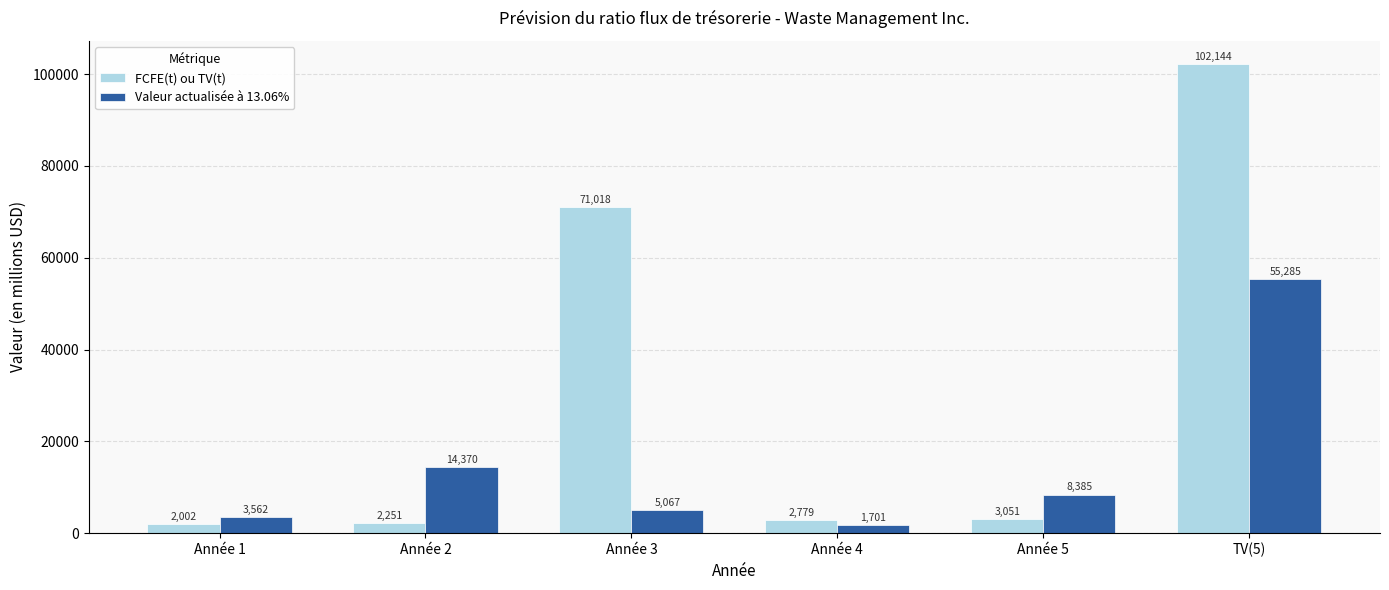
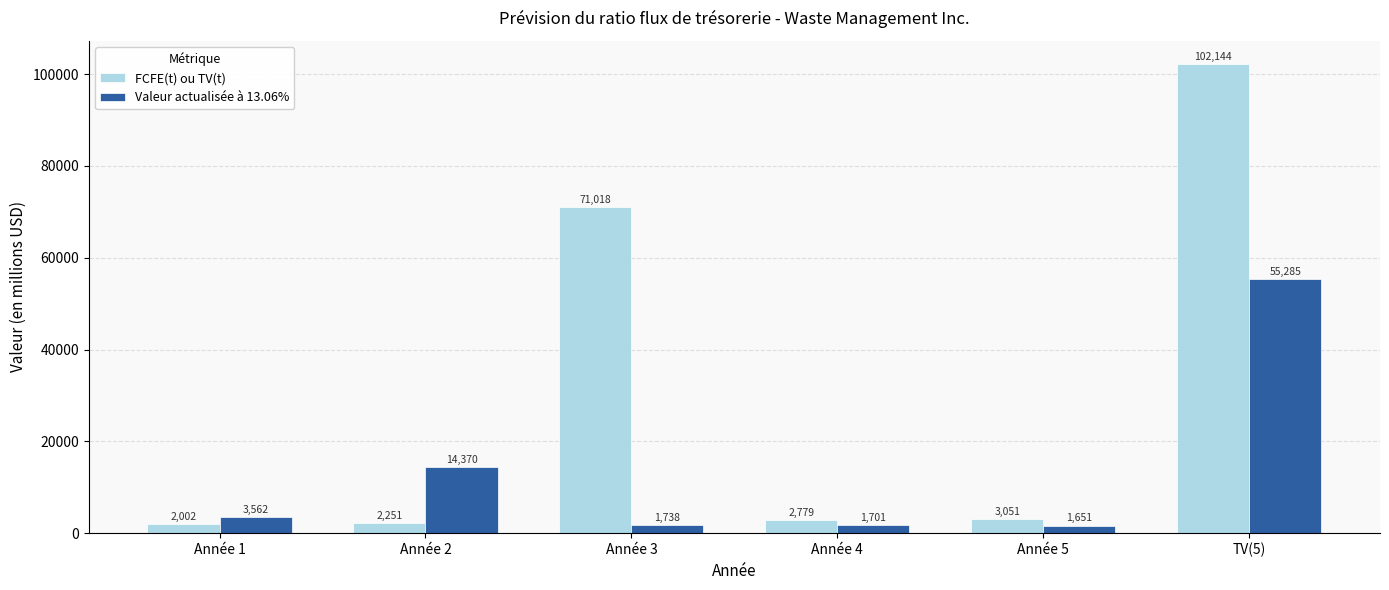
Valeur actualisée à 13.06%, Année 3: 5,067 -> 1,738
Valeur actualisée à 13.06%, Année 5: 8,385 -> 1,651
